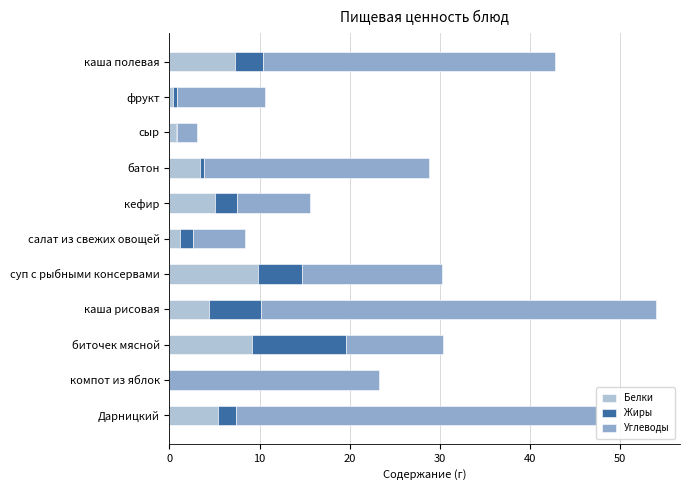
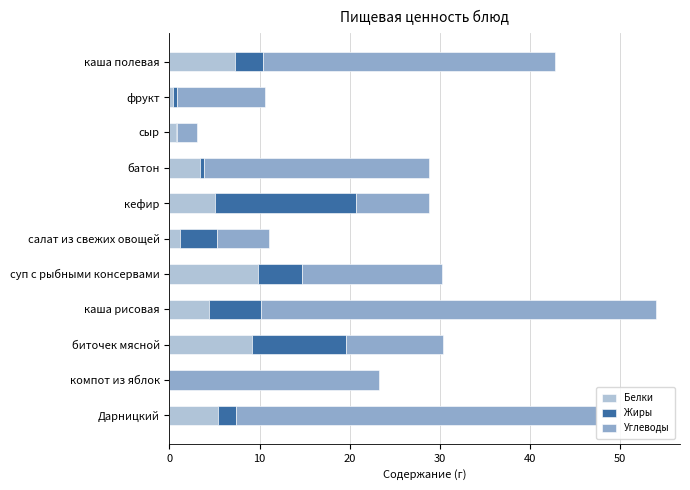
Жиры, кефир: 3 -> 16
Жиры, салат из свежих овощей: 1 -> 4
